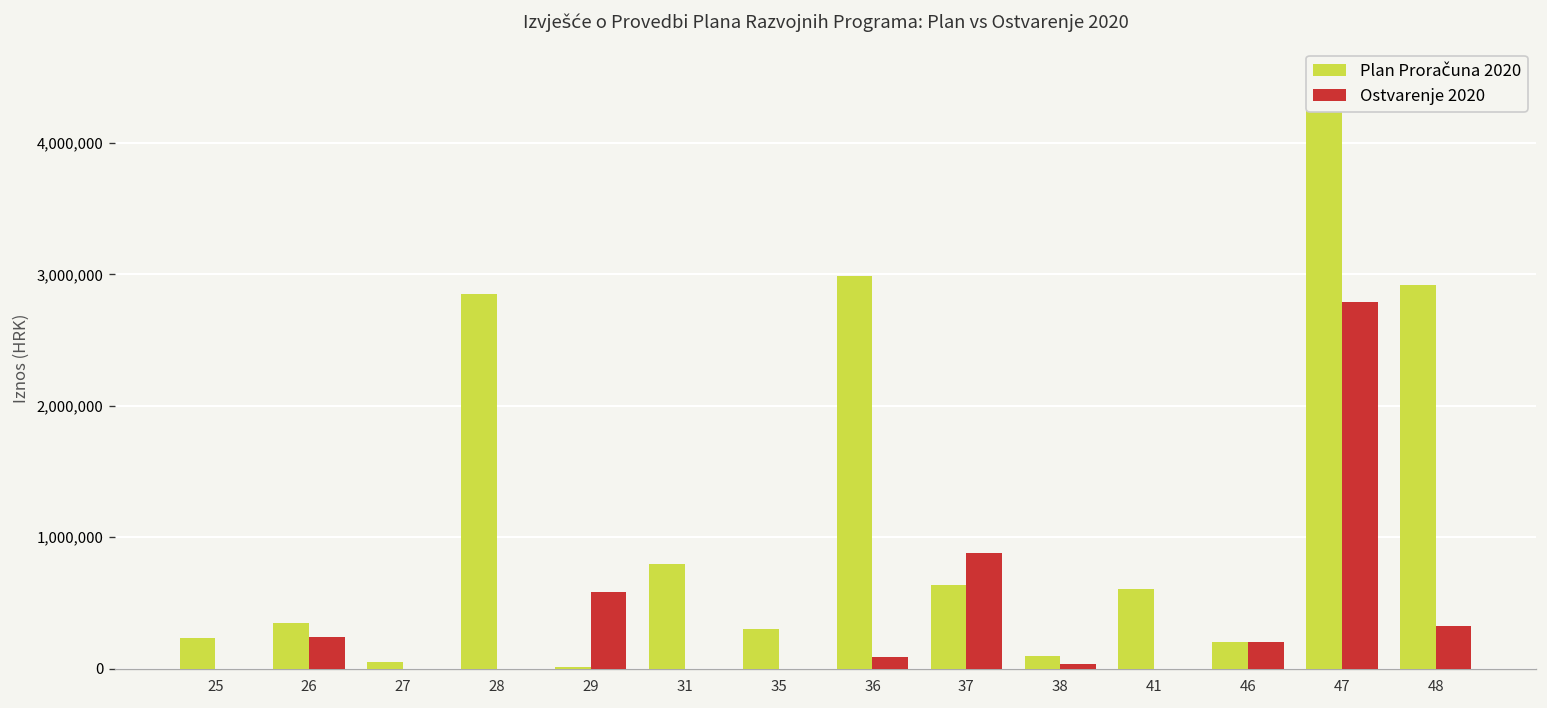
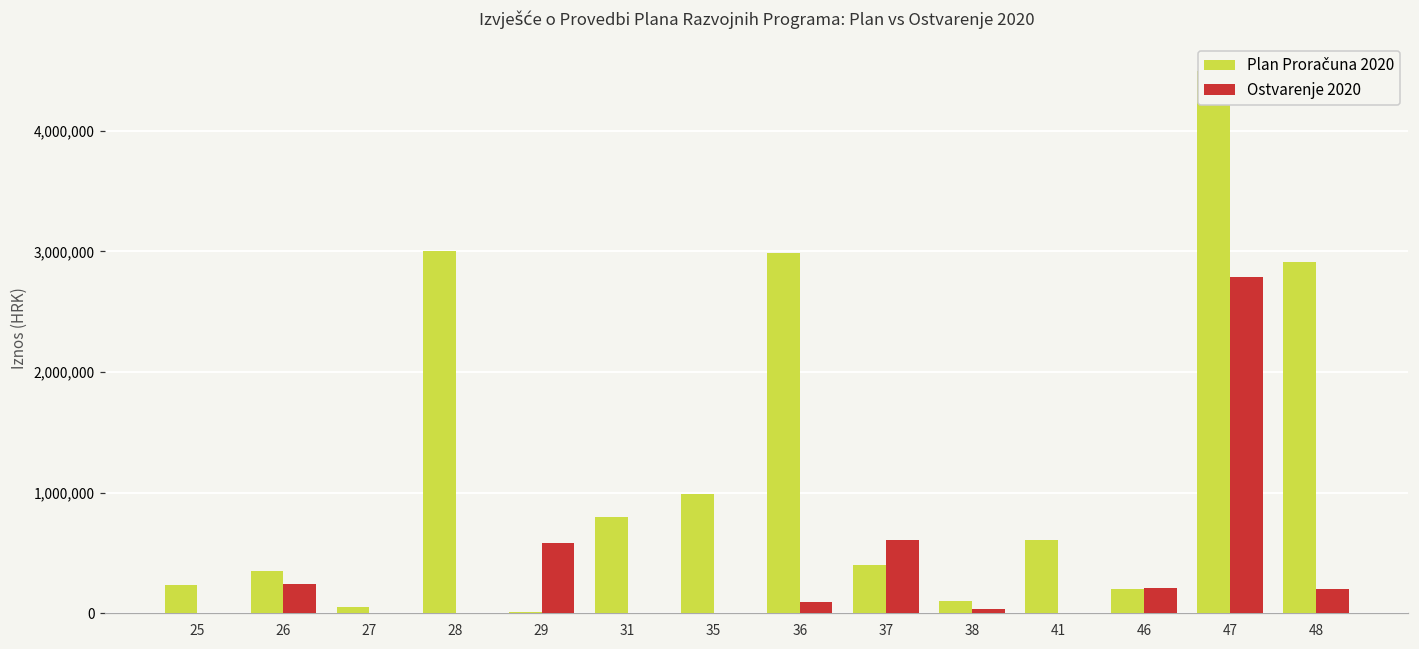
Plan Proračuna 2020, 28: 2,850,000 -> 3,000,000
Plan Proračuna 2020, 35: 300,000 -> 990,000
Plan Proračuna 2020, 37: 640,000 -> 400,000
Ostvarenje 2020, 37: 880,000 -> 610,000
Ostvarenje 2020, 48: 330,000 -> 200,000
